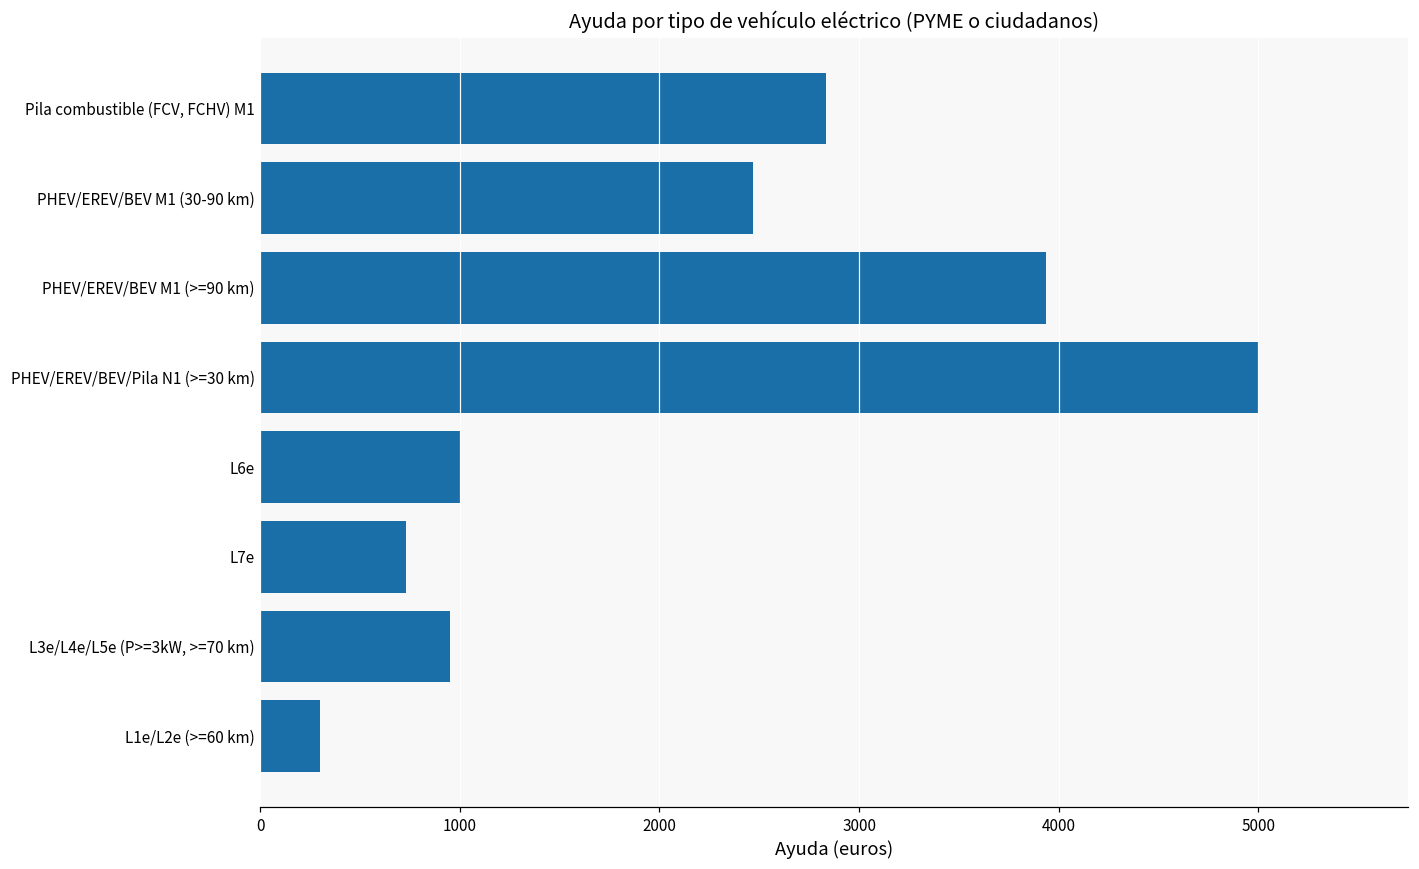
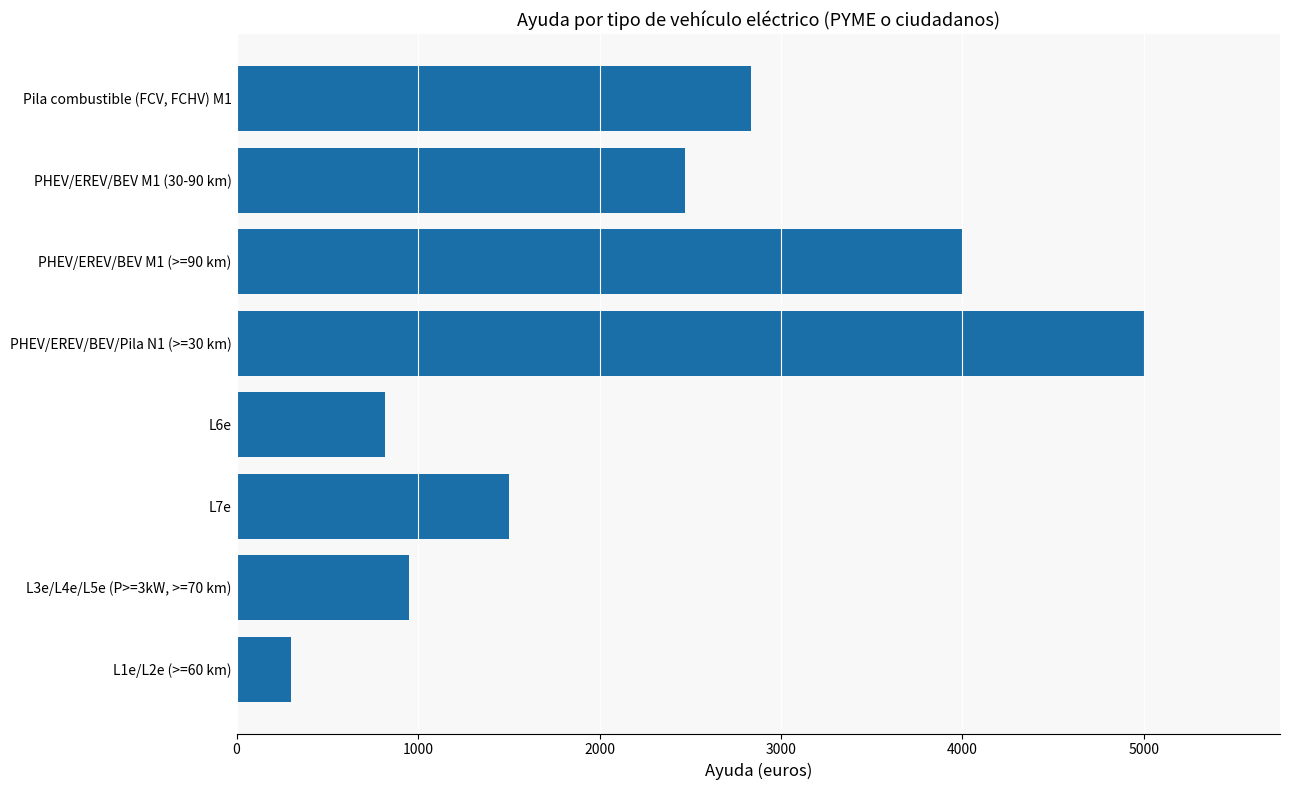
PHEV/EREV/BEV M1 (>=90 km): 3940 -> 4000
L6e: 1000 -> 820
L7e: 730 -> 1500
